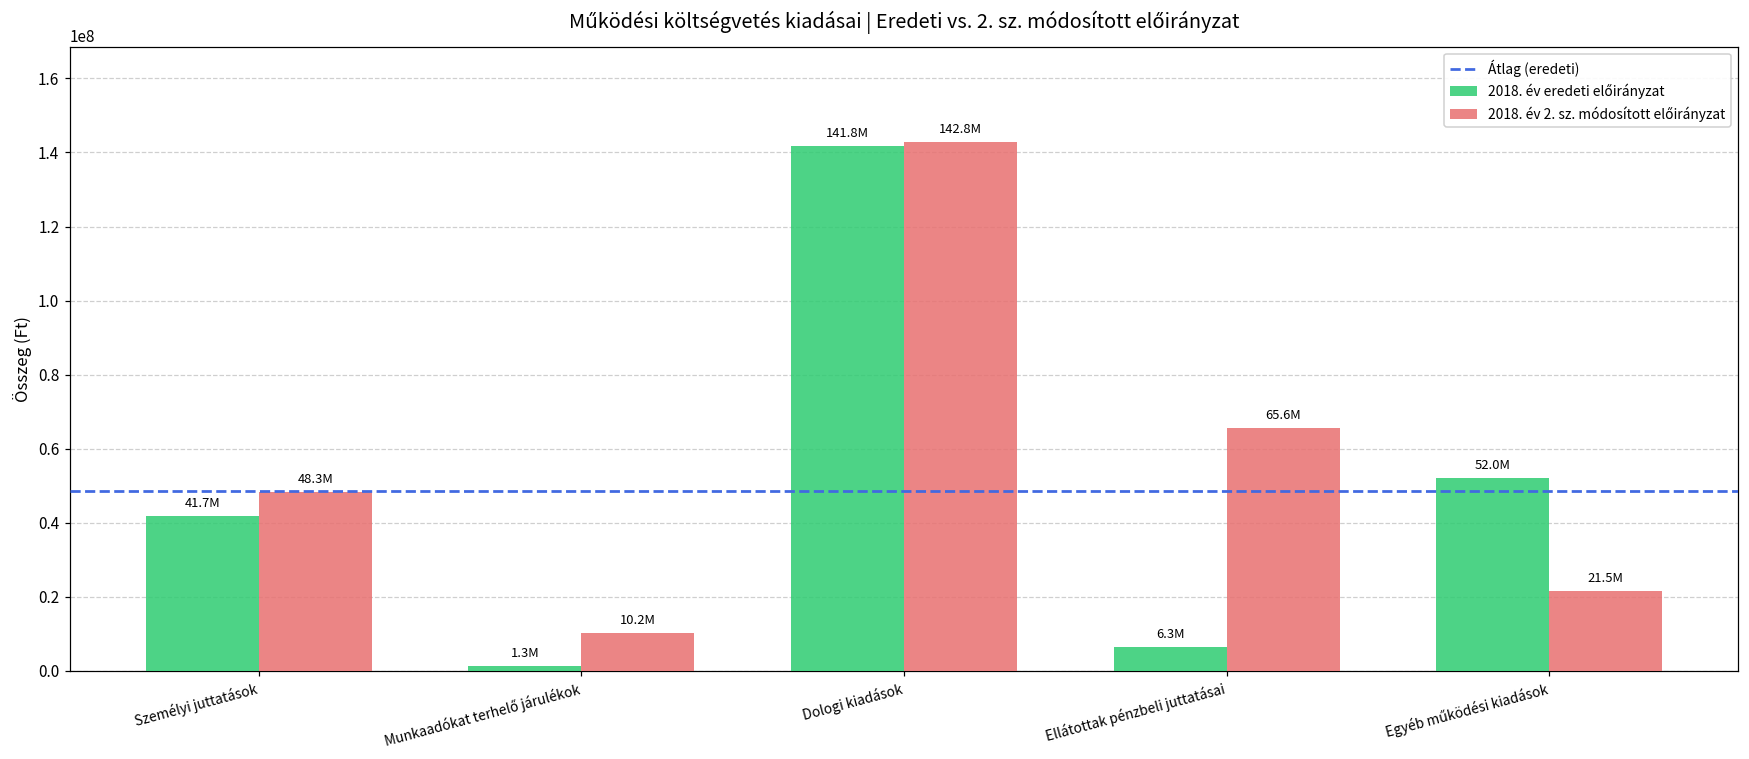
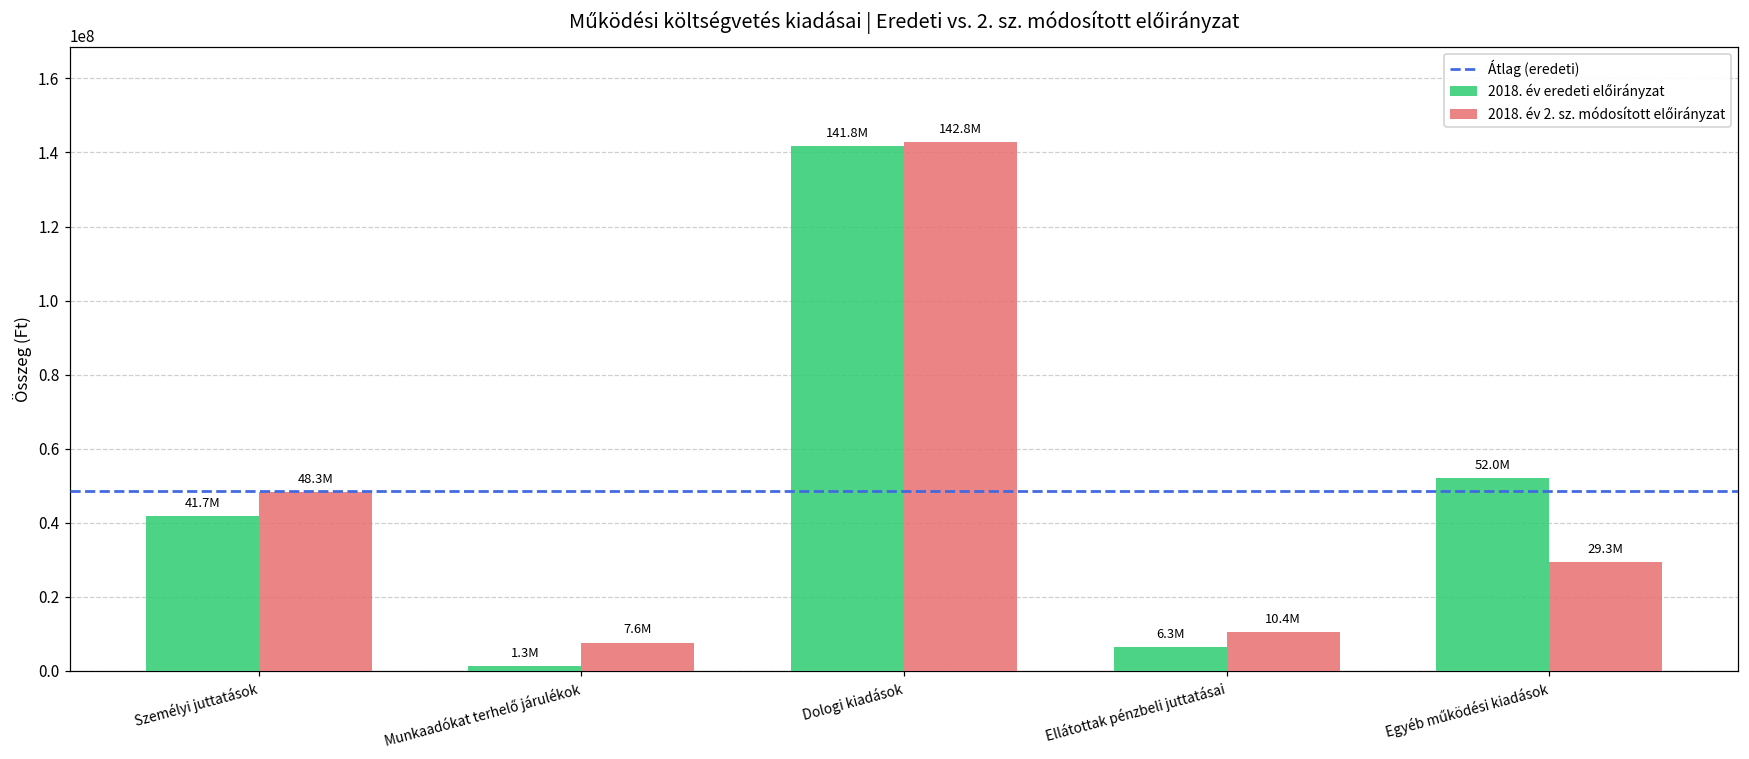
2018. év 2. sz. módosított előirányzat, Munkaadókat terhelő járulékok: 10.2M -> 7.6M
2018. év 2. sz. módosított előirányzat, Ellátottak pénzbeli juttatásai: 65.6M -> 10.4M
2018. év 2. sz. módosított előirányzat, Egyéb működési kiadások: 21.5M -> 29.3M
